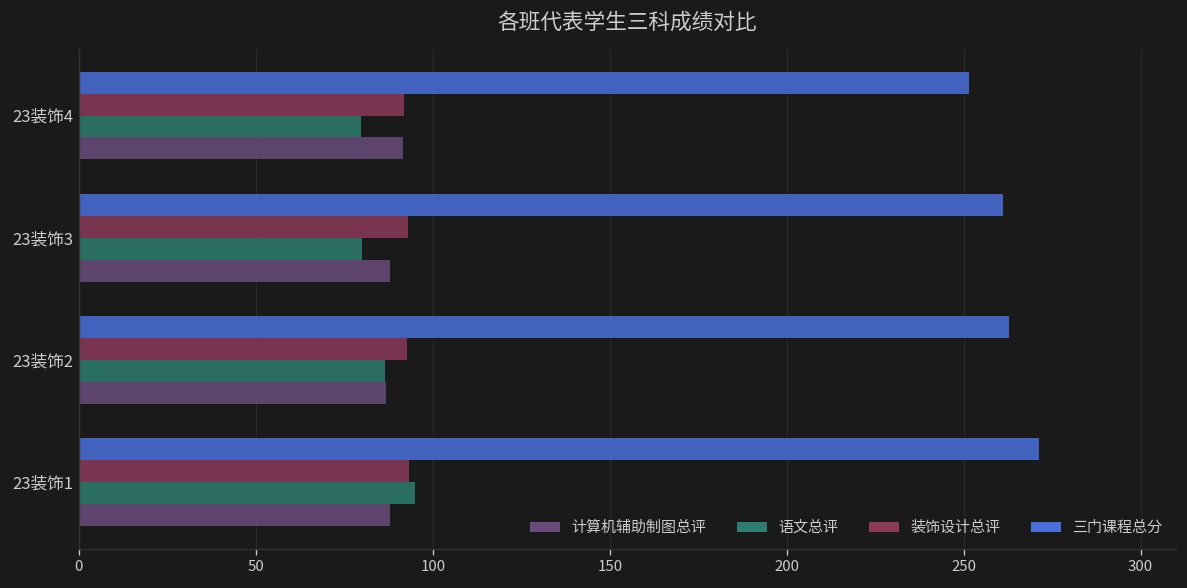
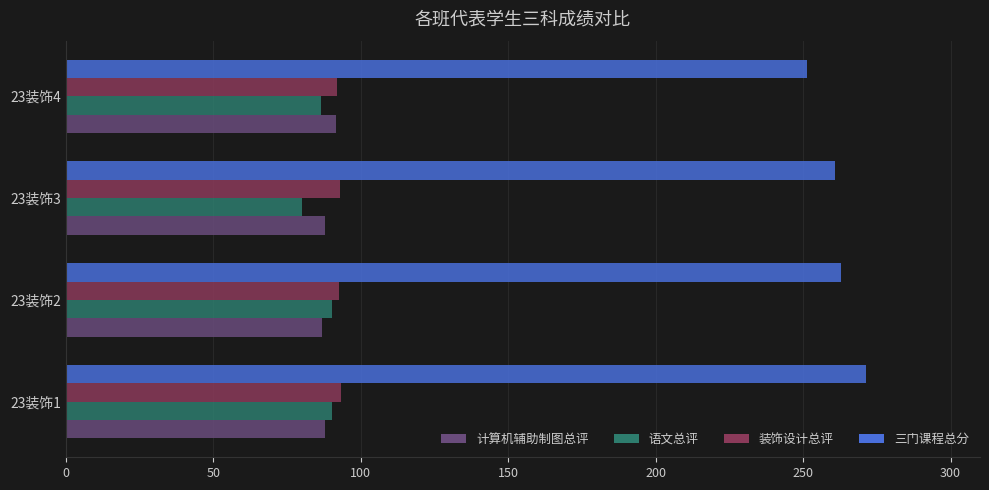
语文总评, 23装饰4: 80 -> 86
语文总评, 23装饰2: 86 -> 90
语文总评, 23装饰1: 95 -> 90
